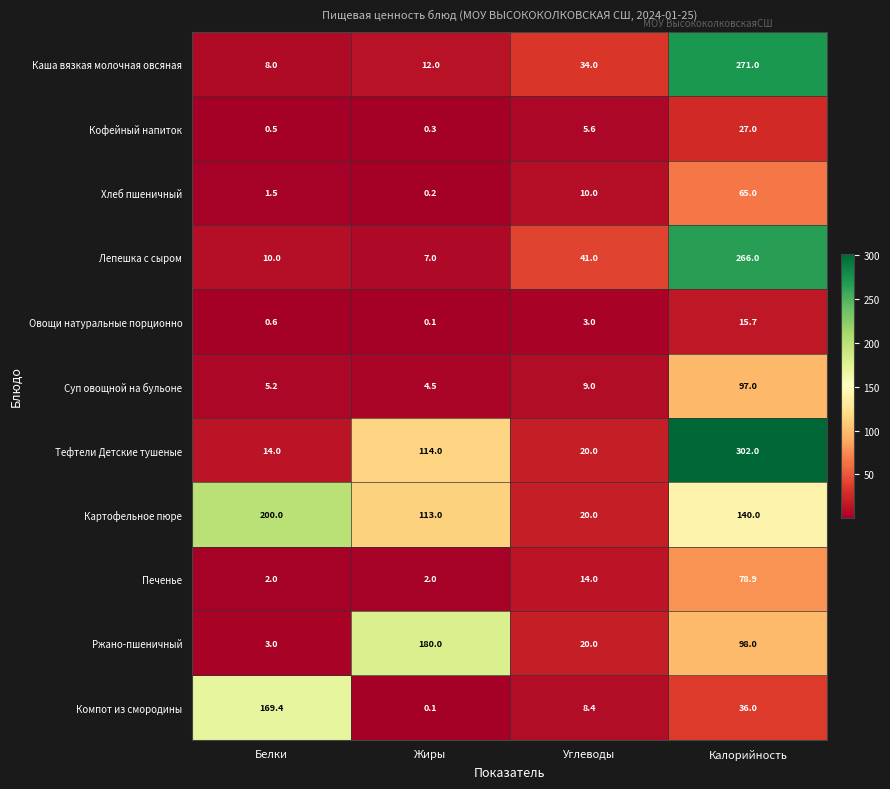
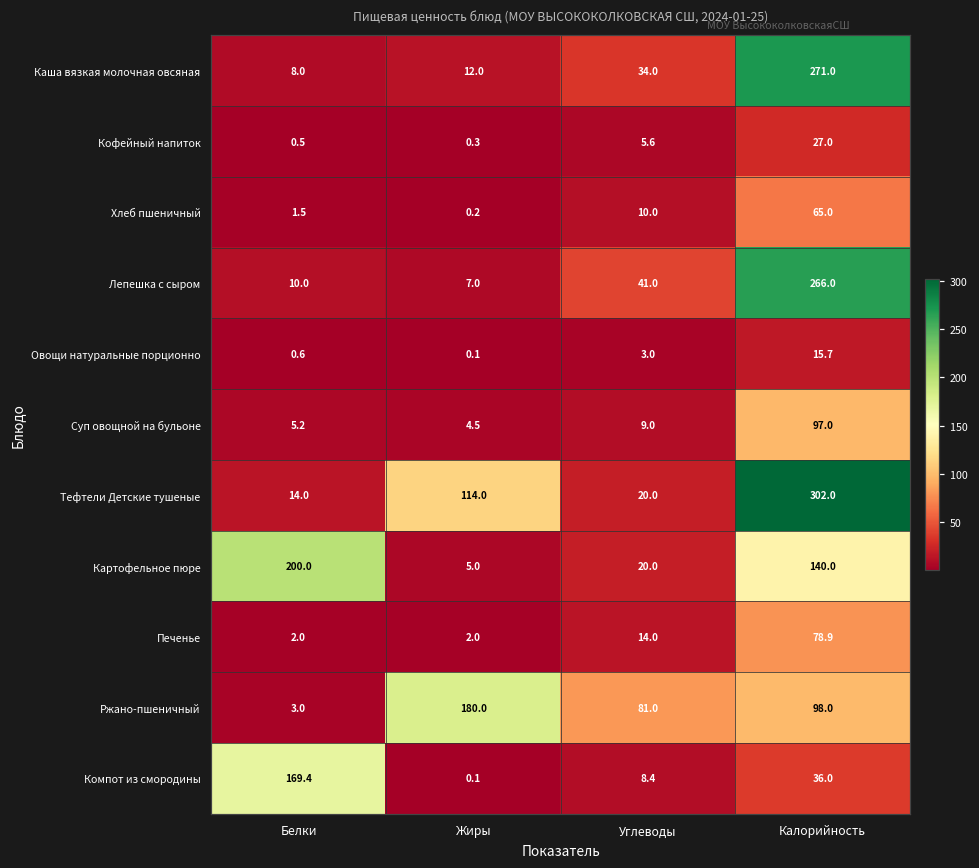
Картофельное пюре, Жиры: 113.0 -> 5.0
Ржано-пшеничный, Углеводы: 20.0 -> 81.0
